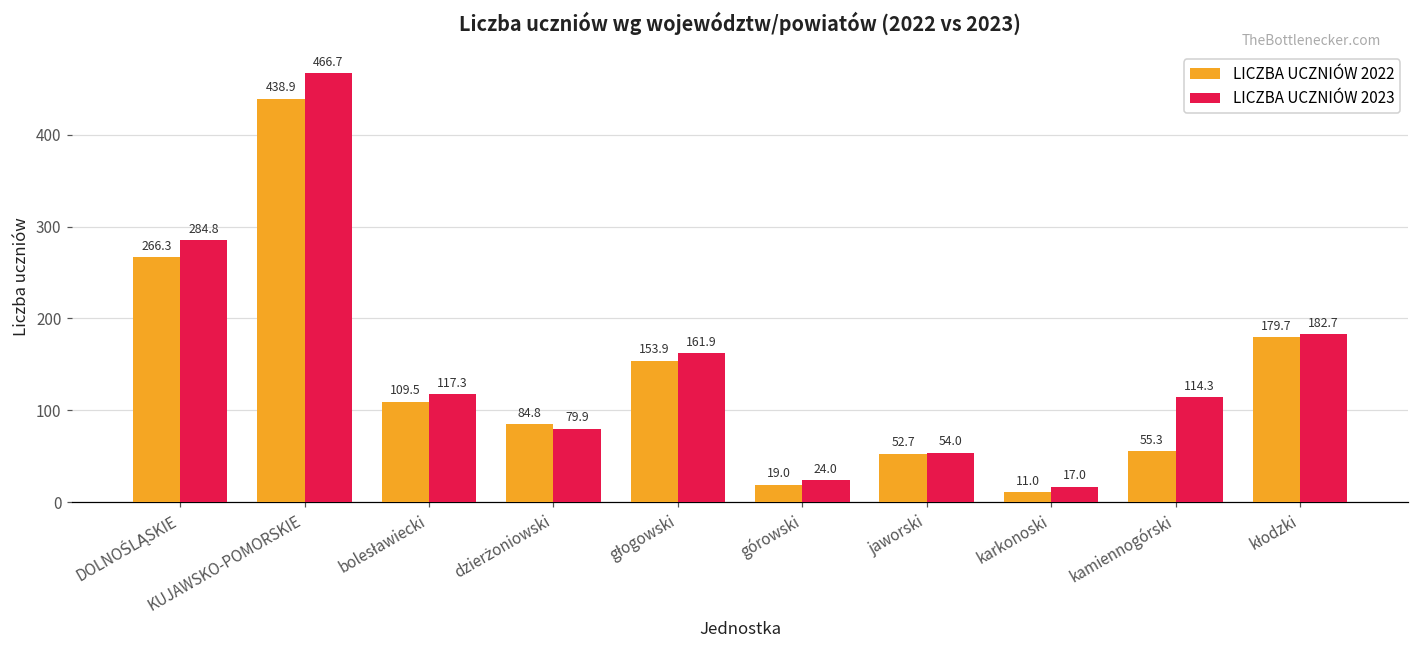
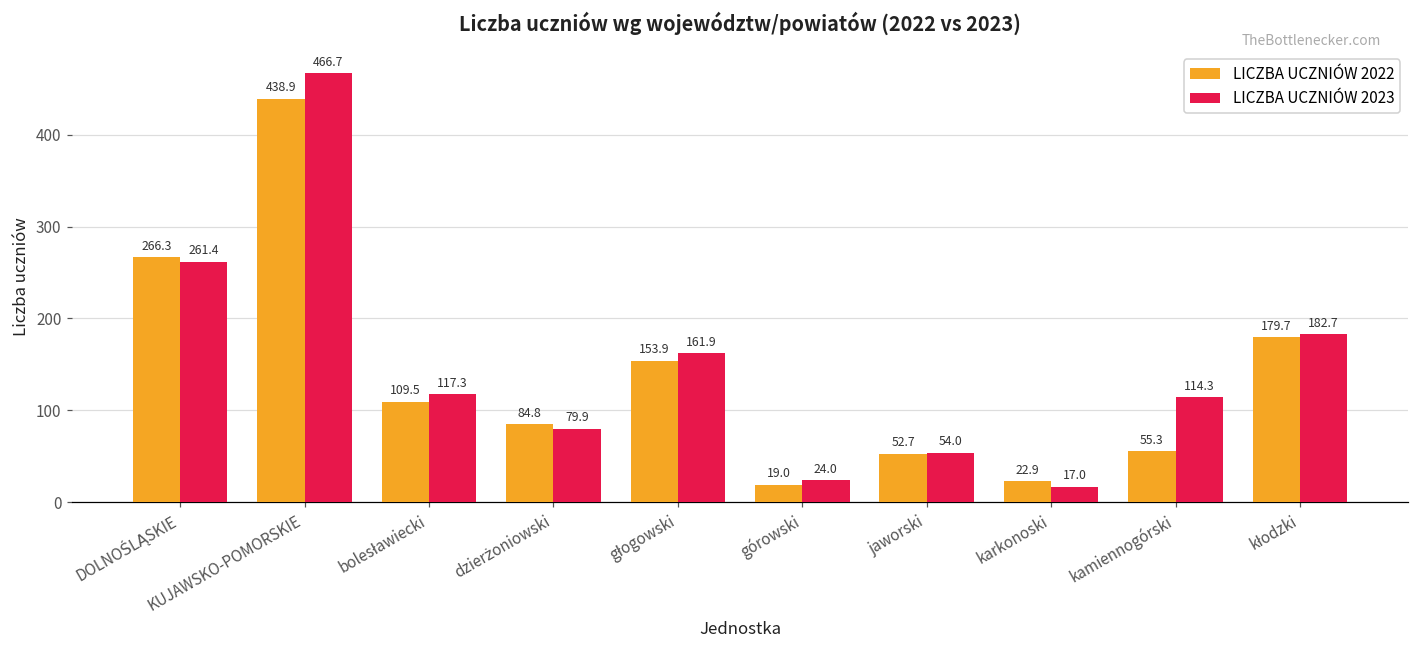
LICZBA UCZNIÓW 2023, DOLNOŚLĄSKIE: 284.8 -> 261.4
LICZBA UCZNIÓW 2022, karkonoski: 11.0 -> 22.9
